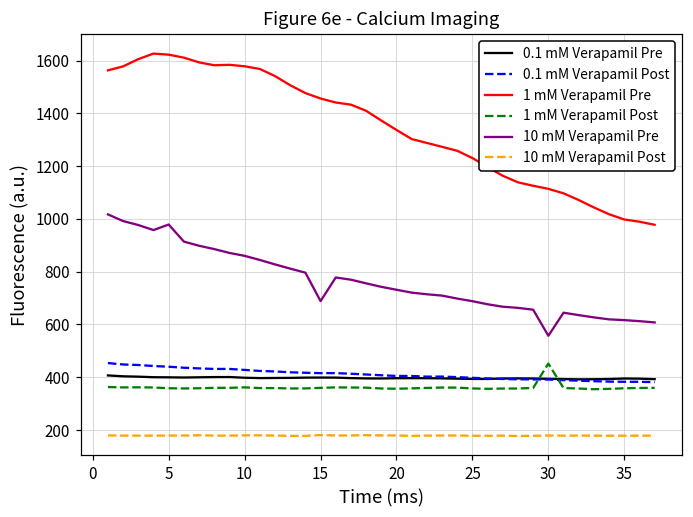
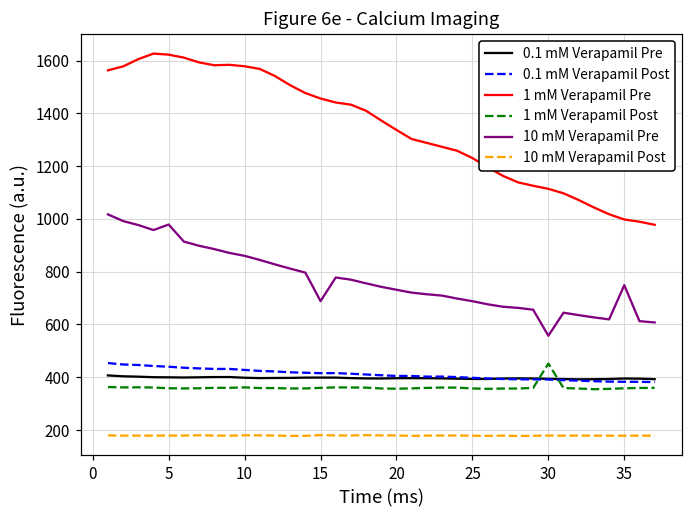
10 mM Verapamil Pre, 35: 620 -> 750
